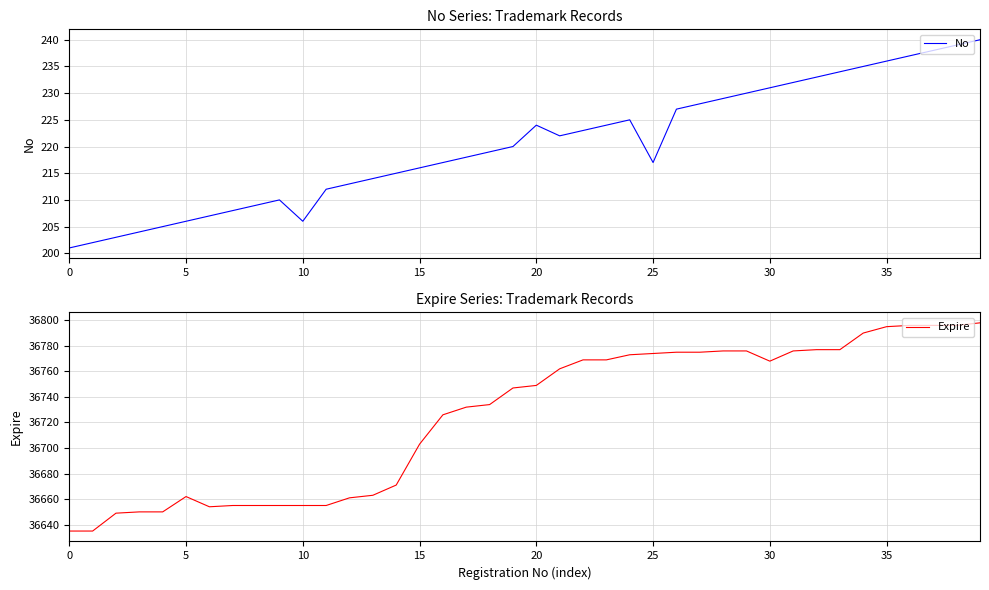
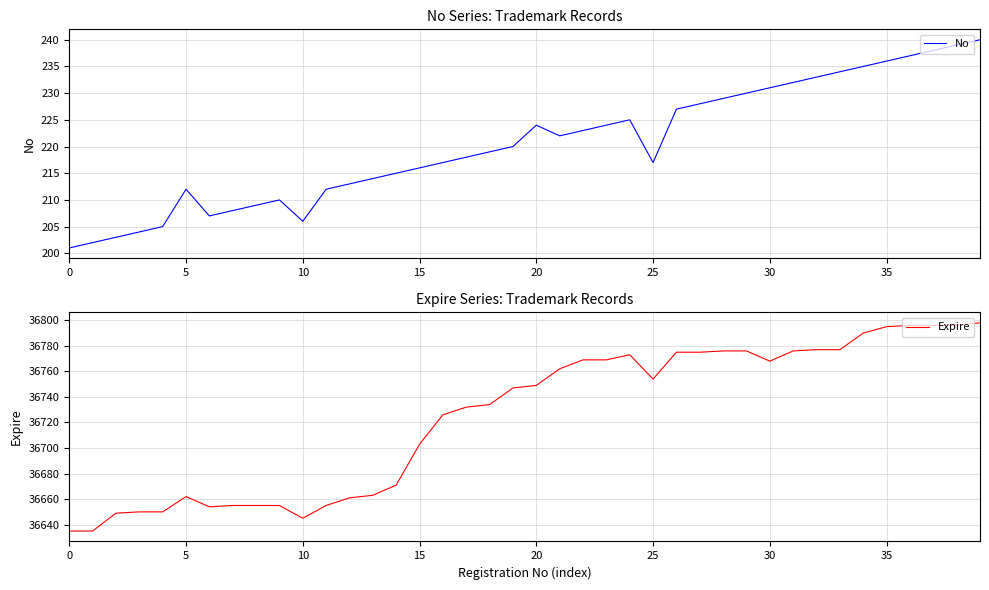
No Series: Trademark Records, 5: 206 -> 212
Expire Series: Trademark Records, 10: 36655 -> 36645
Expire Series: Trademark Records, 25: 36774 -> 36754
